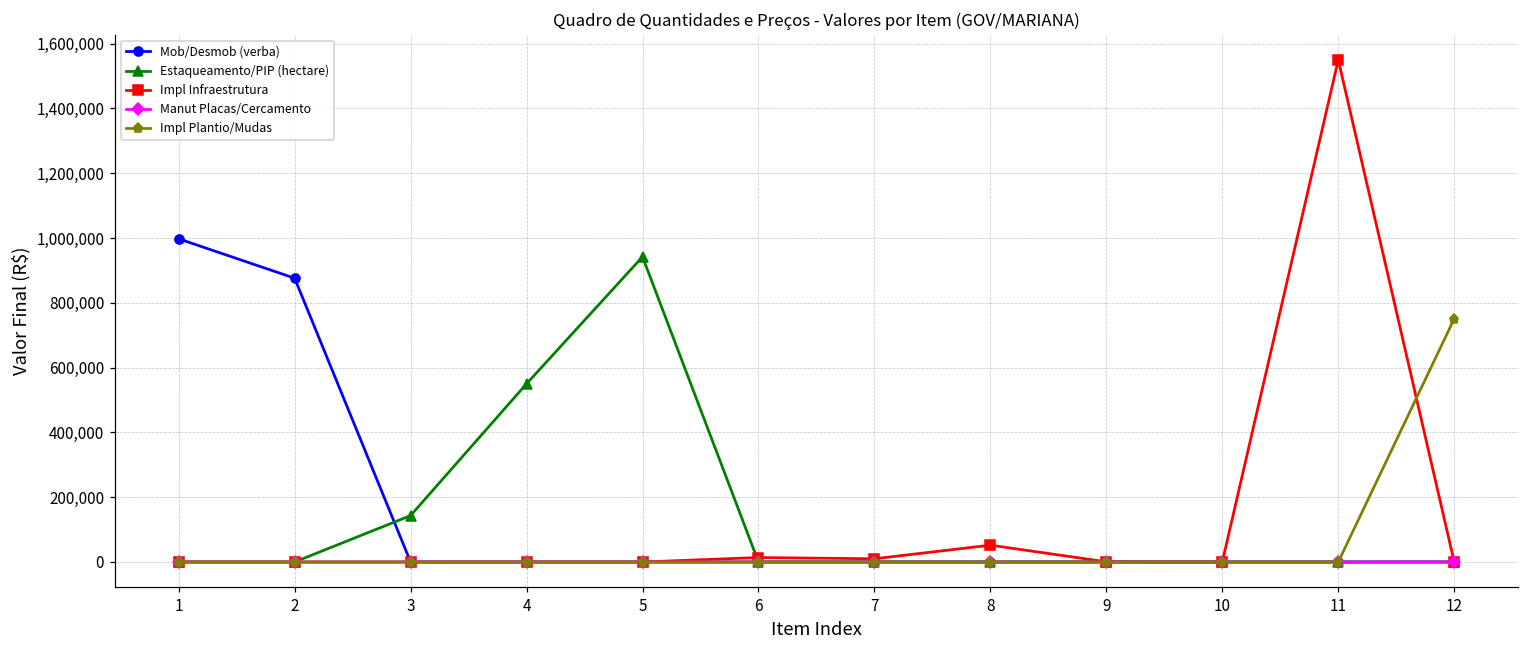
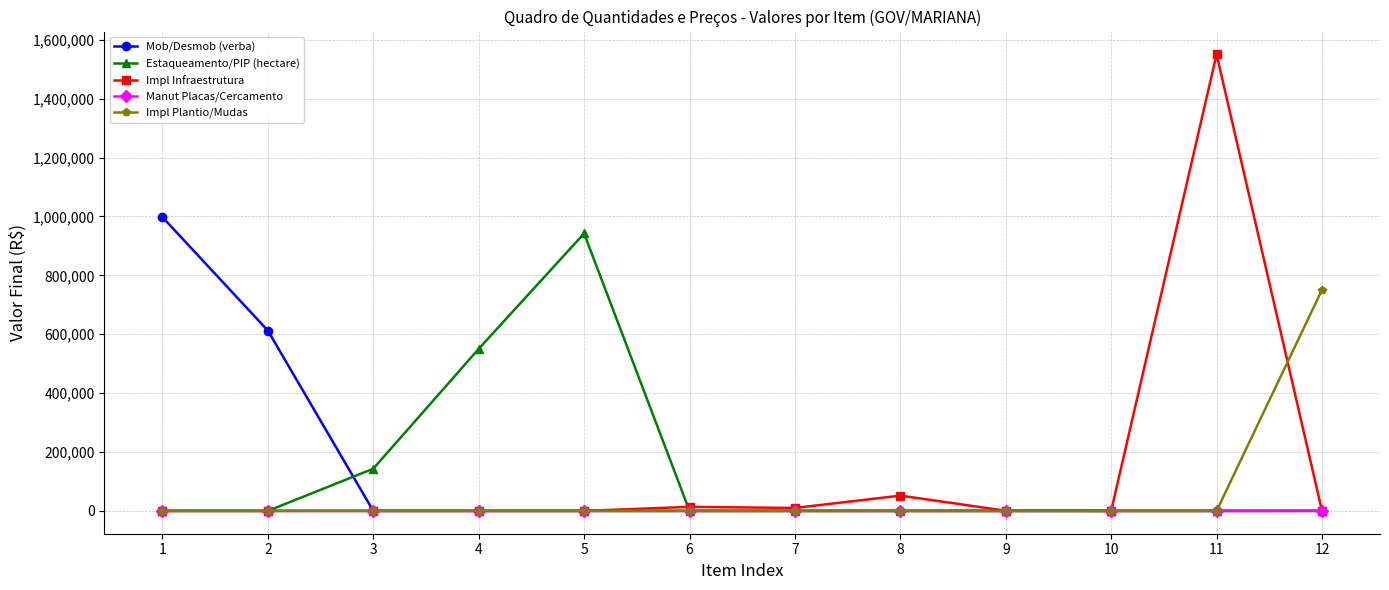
Mob/Desmob (verba), 2: 880,000 -> 610,000
